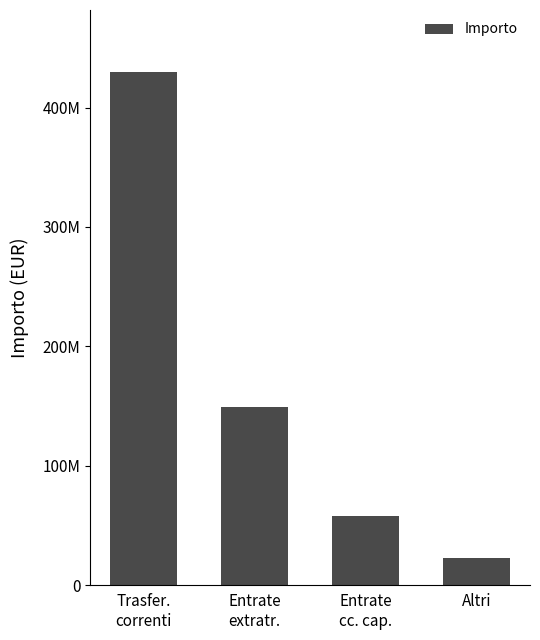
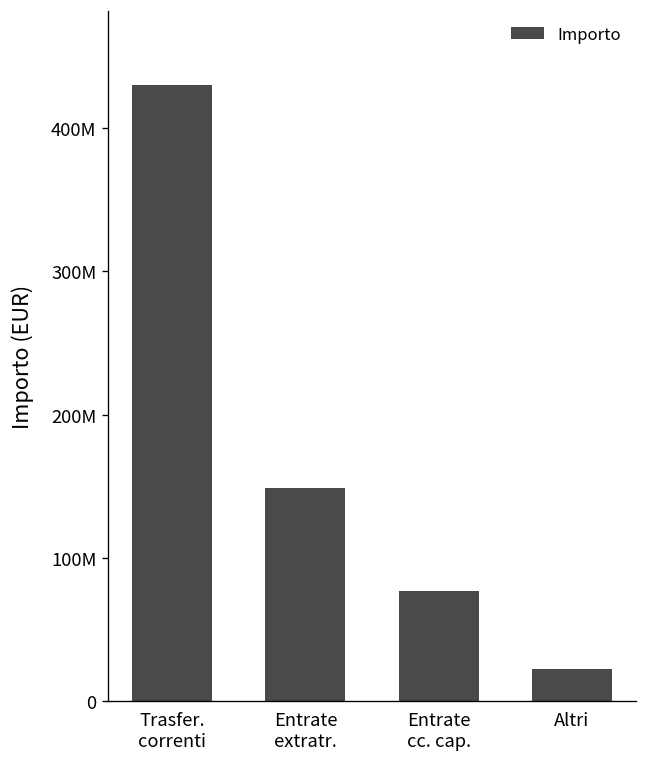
Entrate cc. cap.: 58000000 -> 77000000
